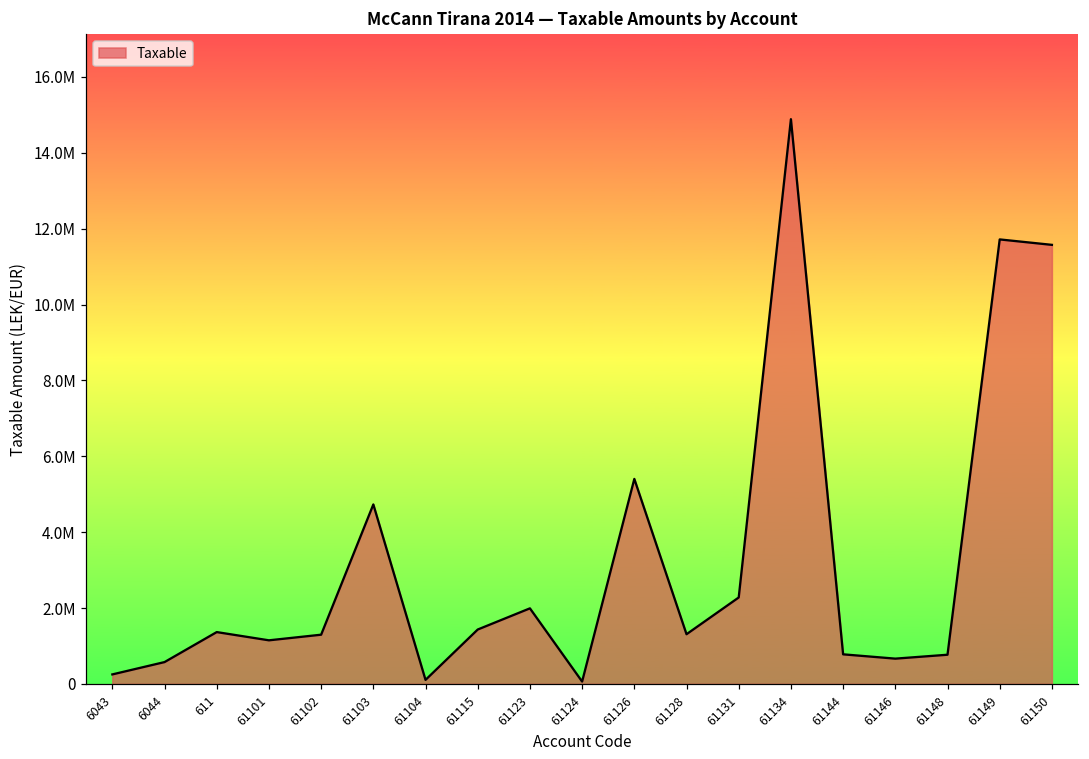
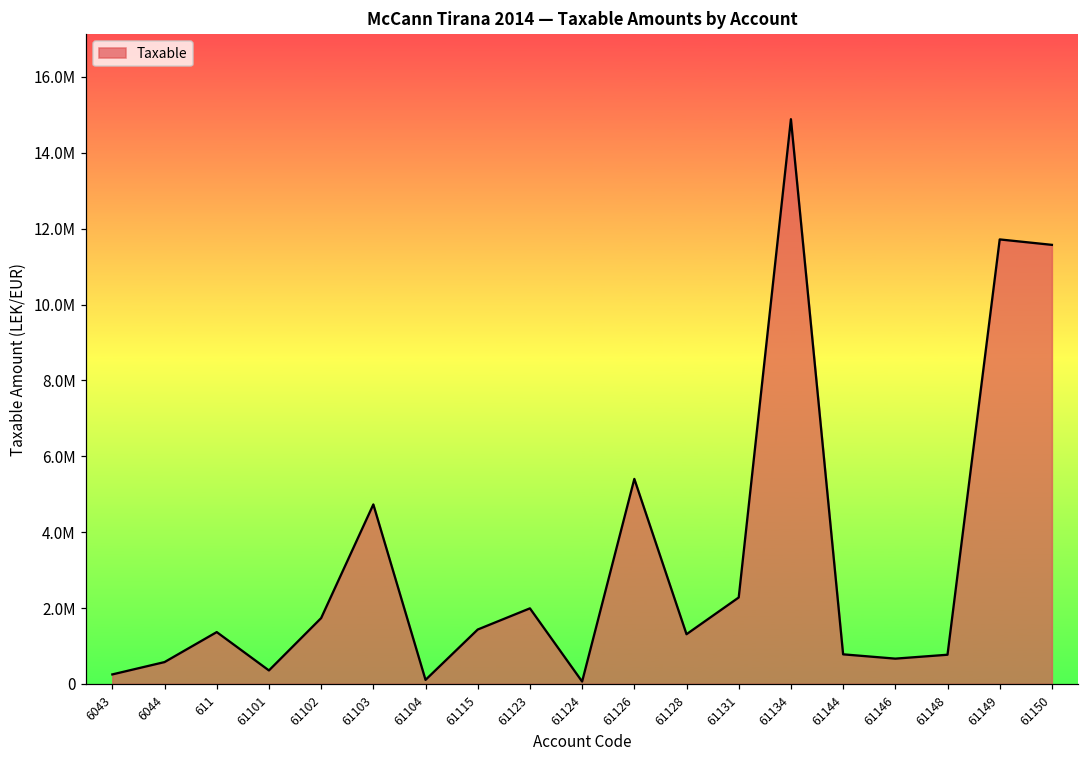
61101: 1100000 -> 400000
61102: 1300000 -> 1700000
